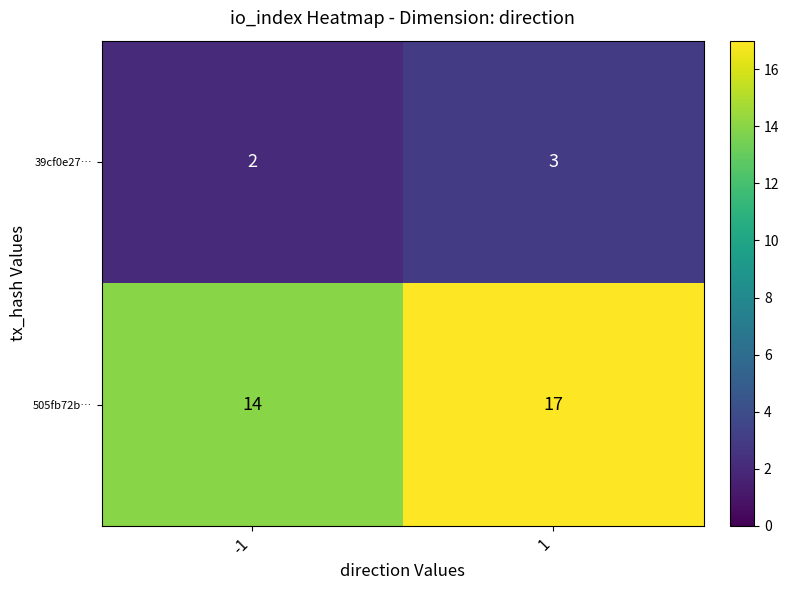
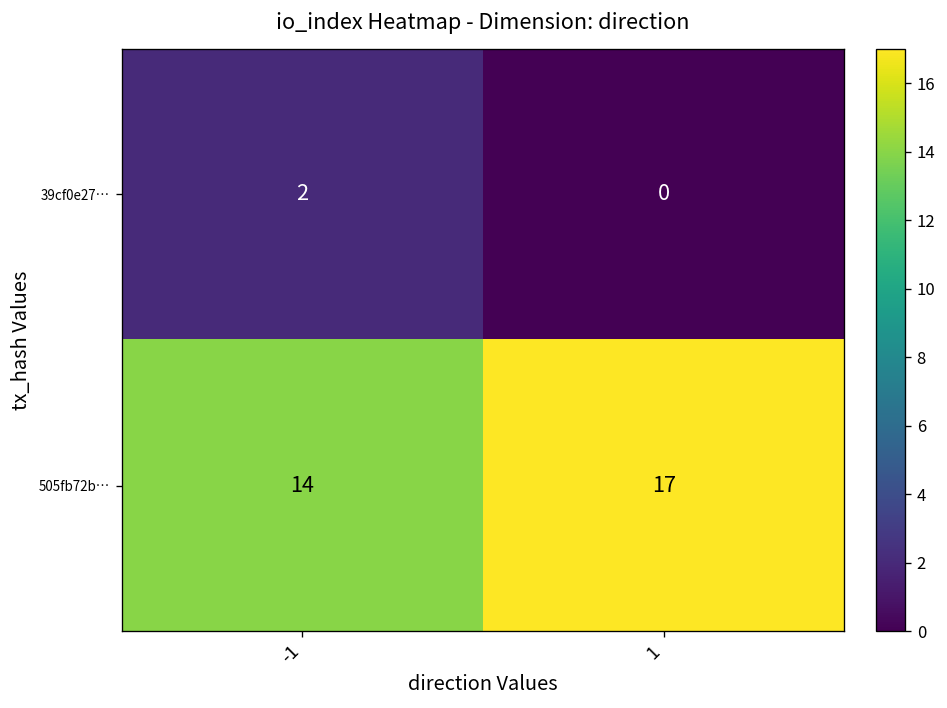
39cf0e27…, 1: 3 -> 0
